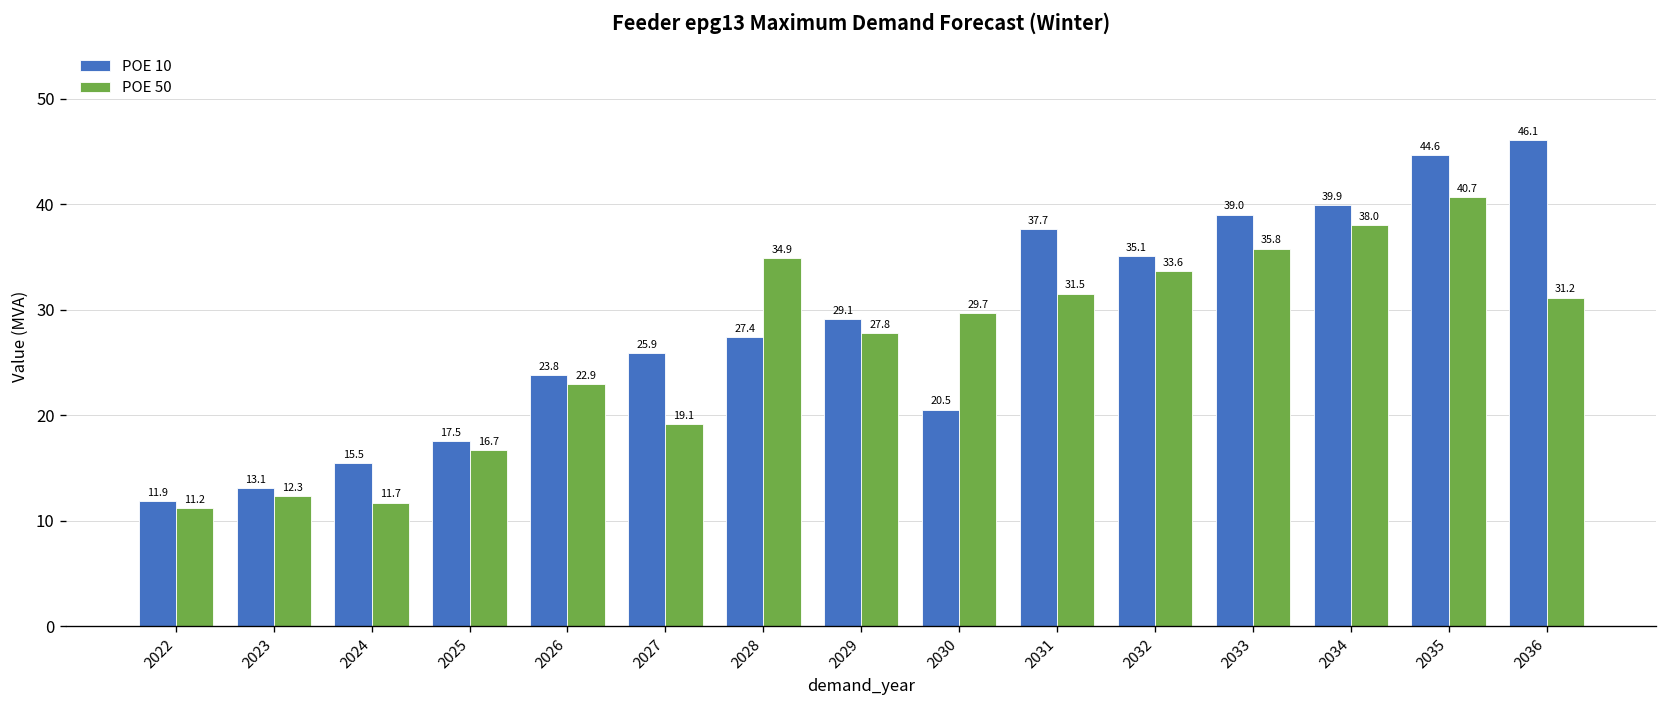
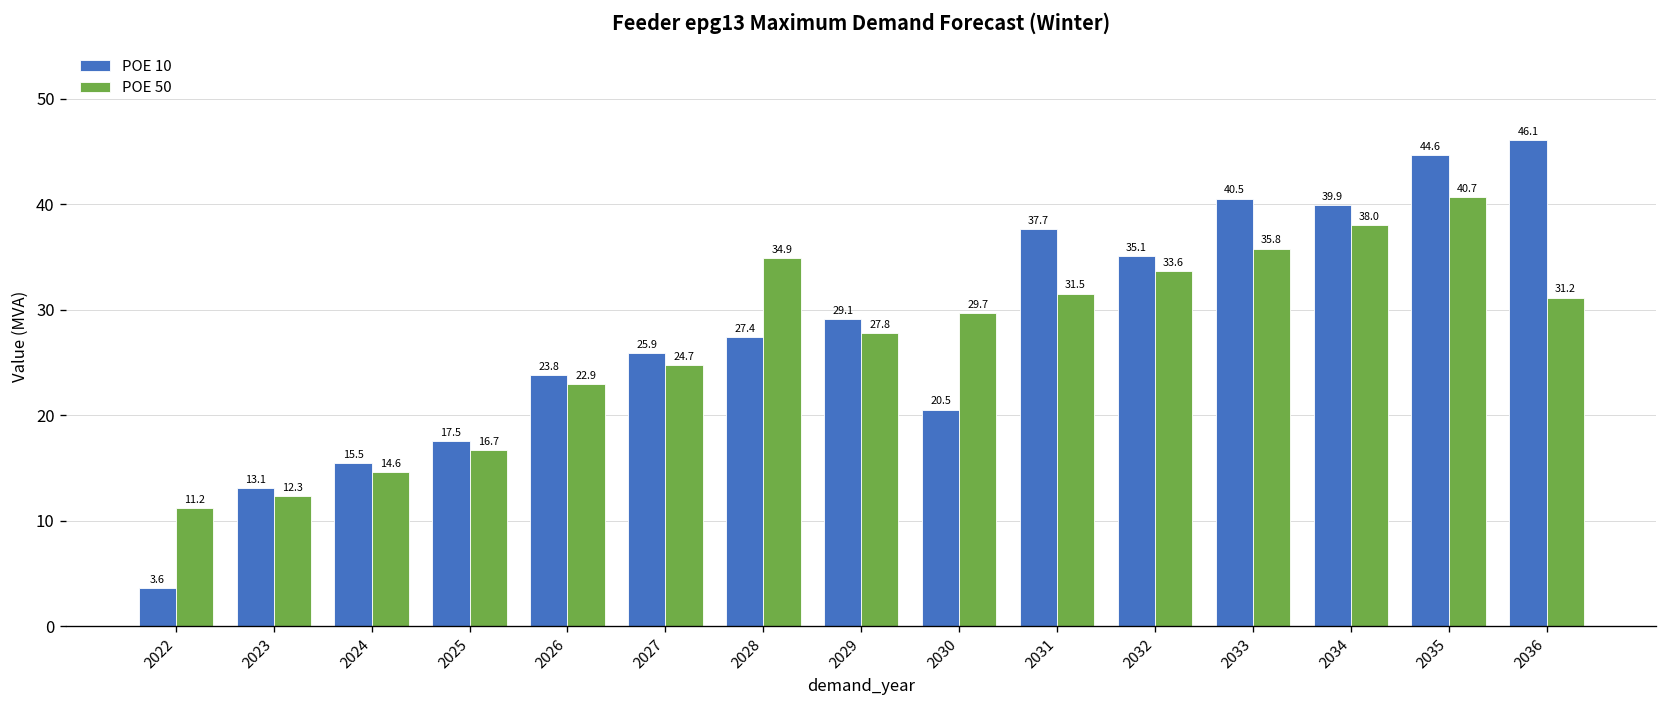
POE 10, 2022: 11.9 -> 3.6
POE 50, 2024: 11.7 -> 14.6
POE 50, 2027: 19.1 -> 24.7
POE 10, 2033: 39.0 -> 40.5
